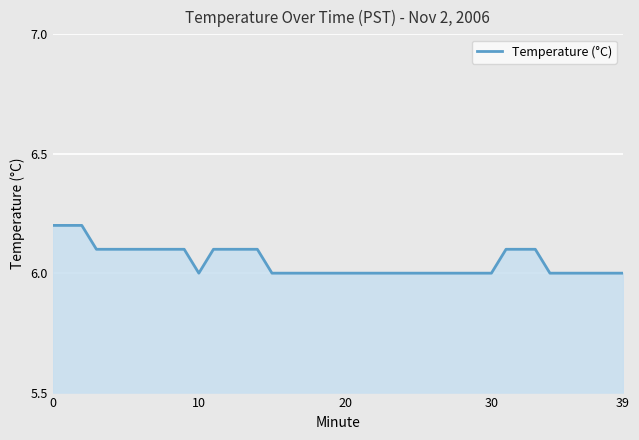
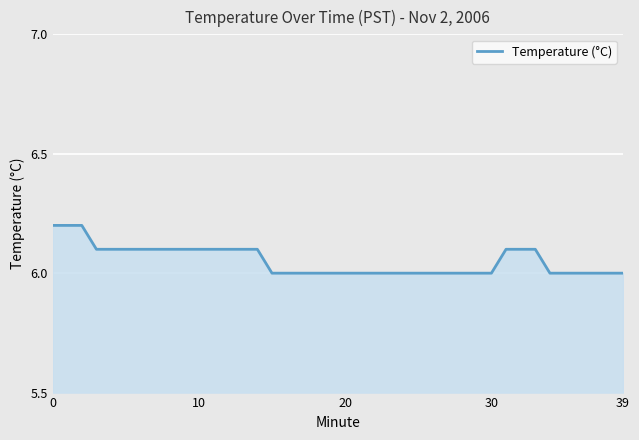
10: 6.0 -> 6.1
